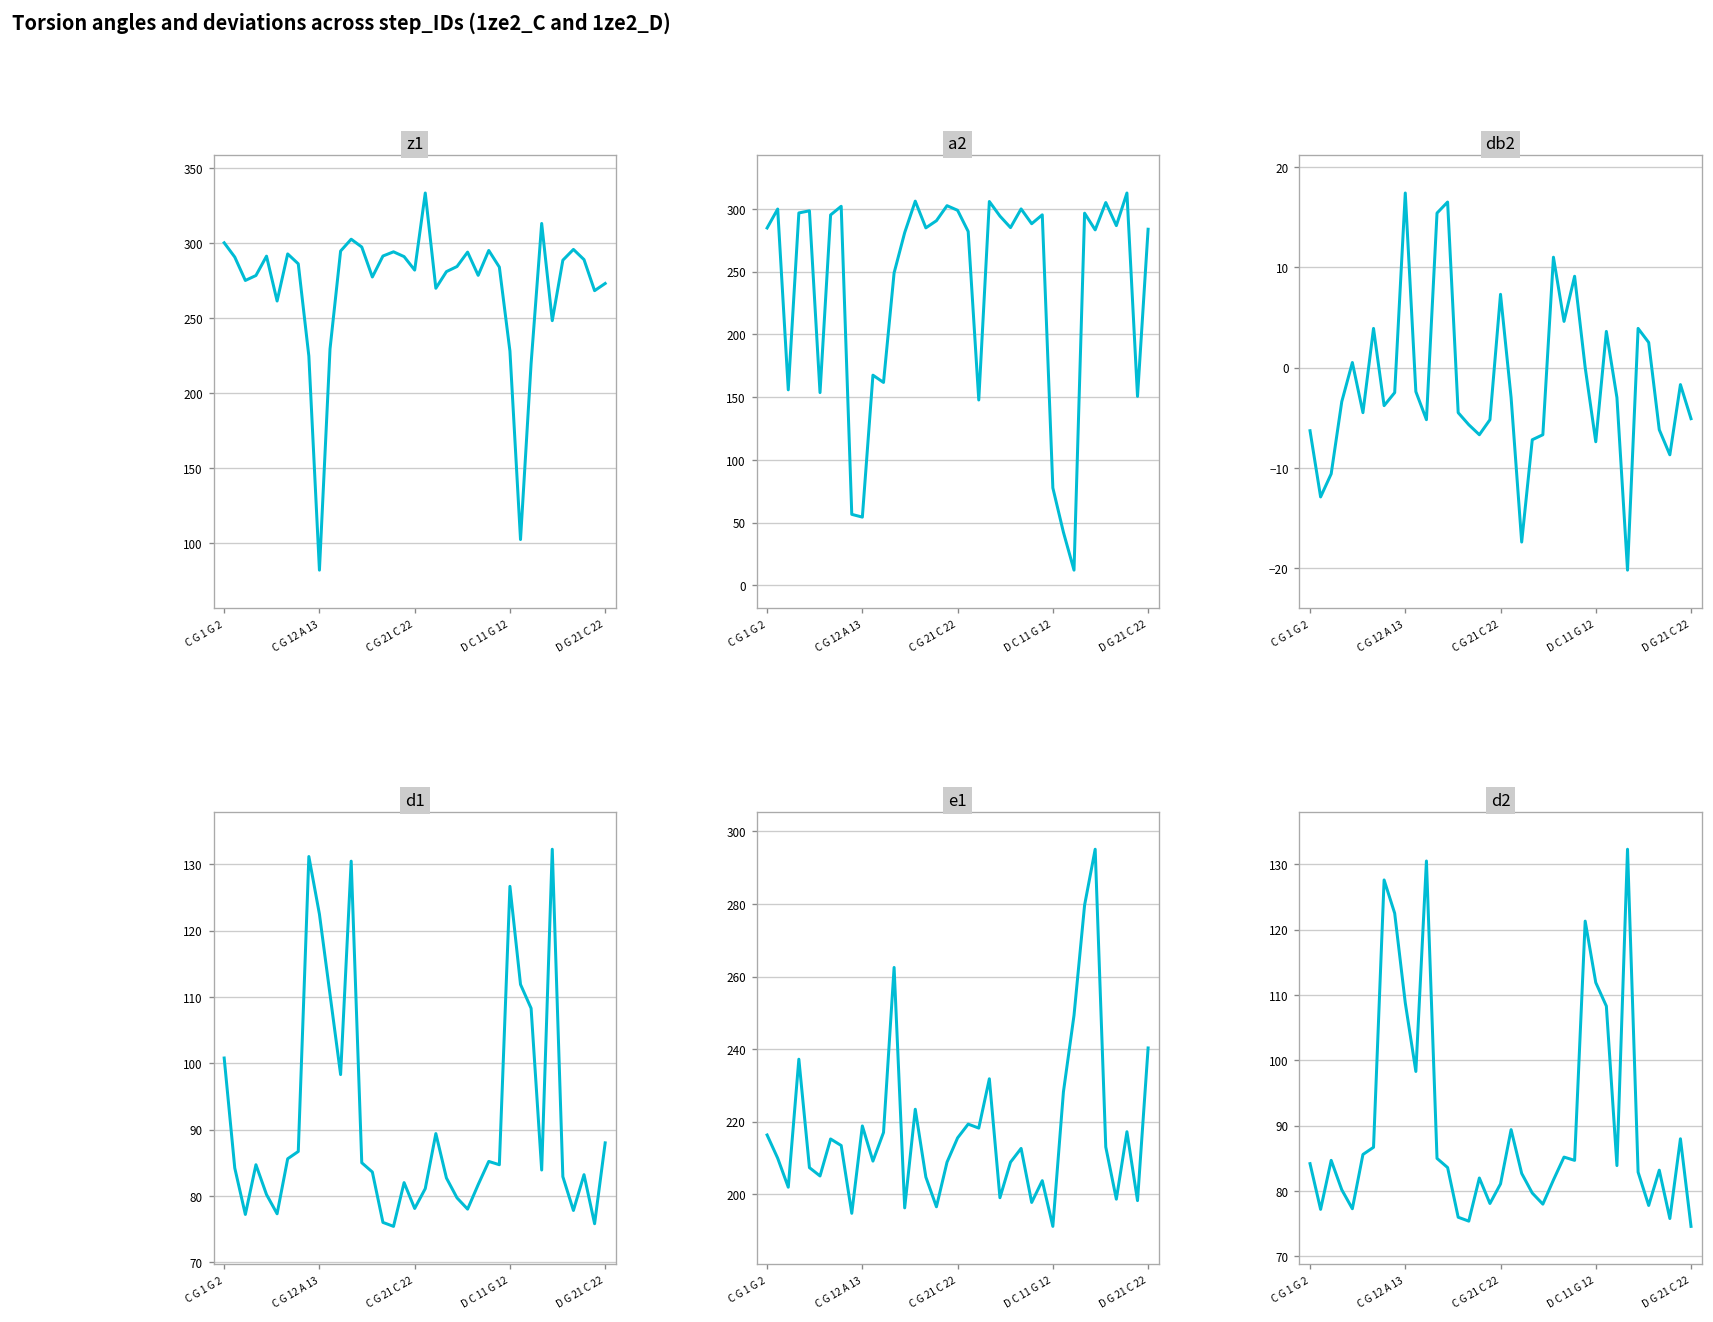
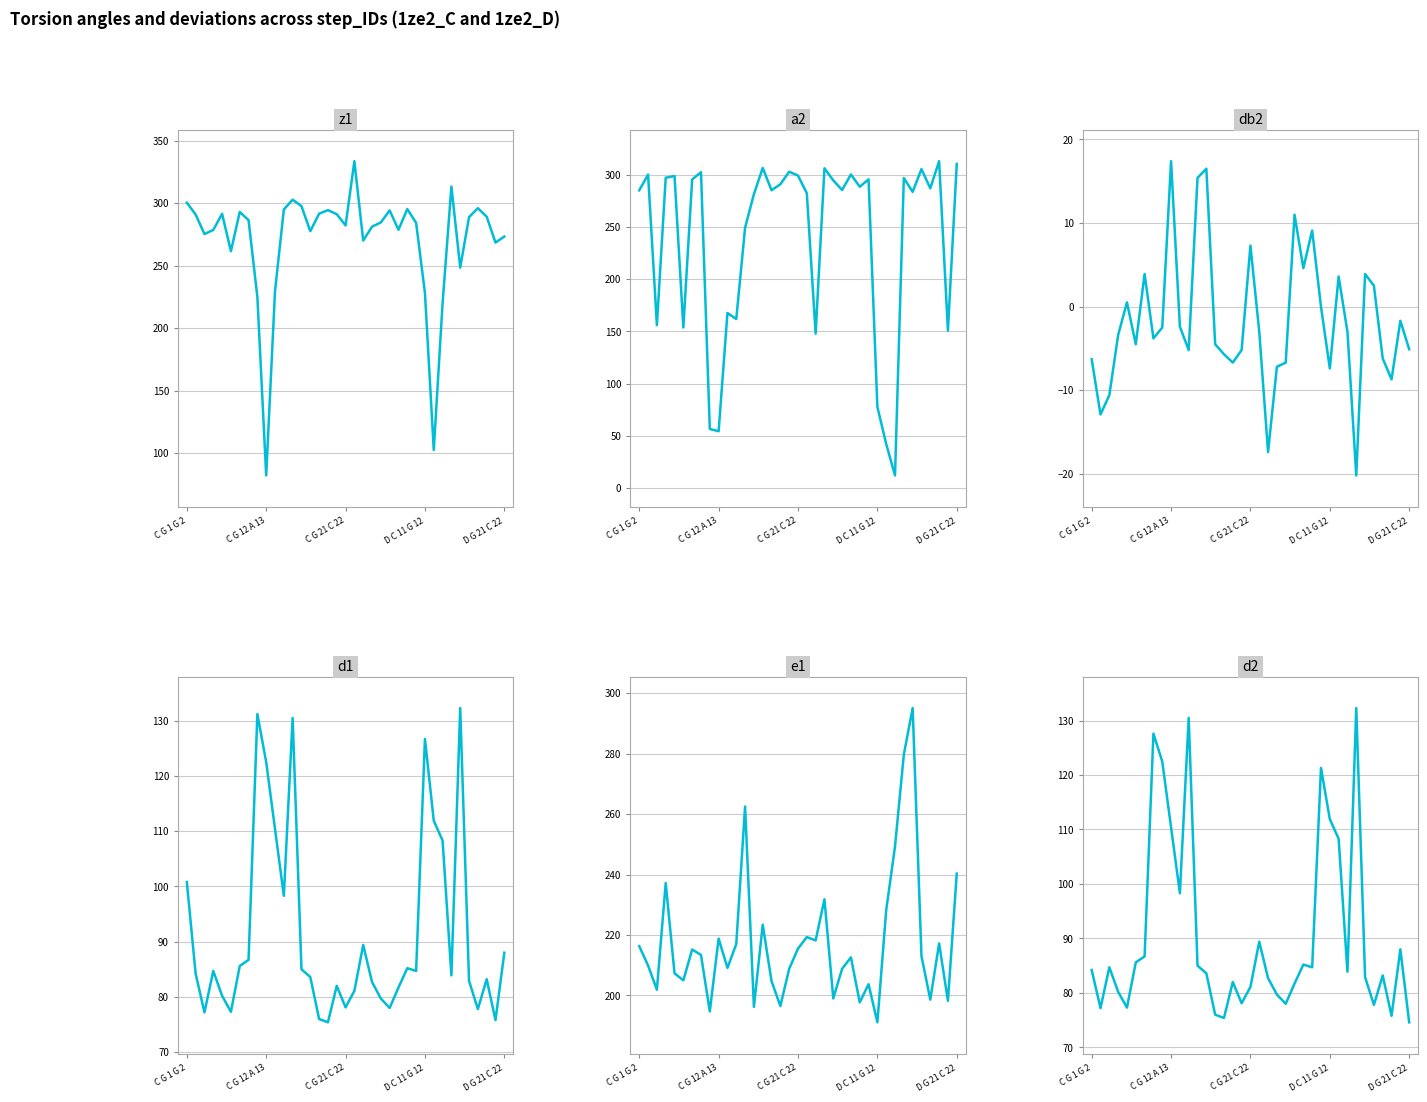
a2, D G 21 C 22: 284 -> 310
d2, C G 12 A 13: 109 -> 110
